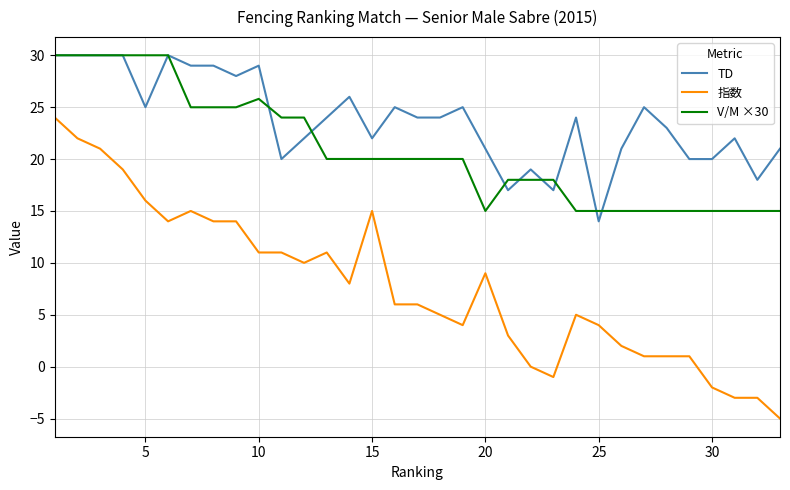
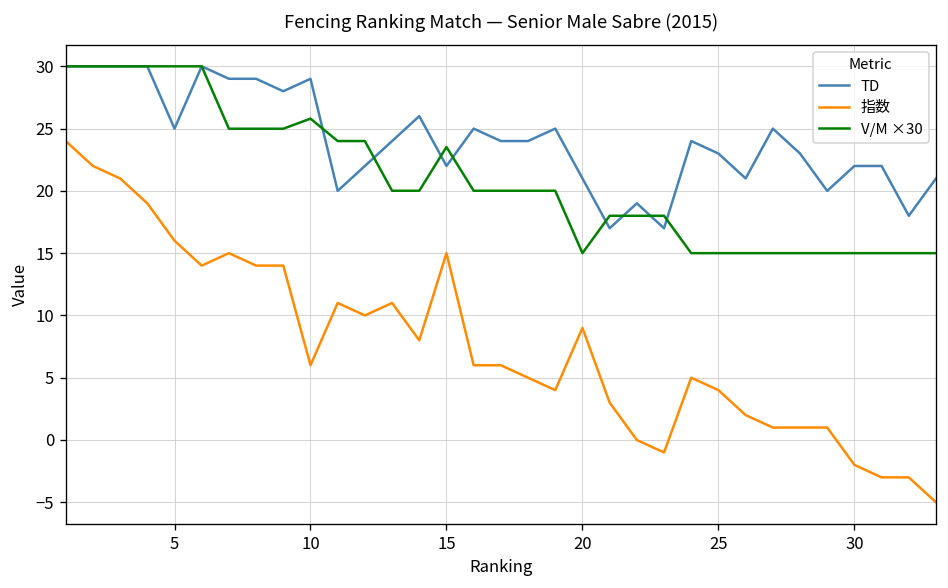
指数, 10: 11 -> 6
V/M ×30, 15: 20.0 -> 23.5
TD, 25: 14 -> 23
TD, 30: 20 -> 22
